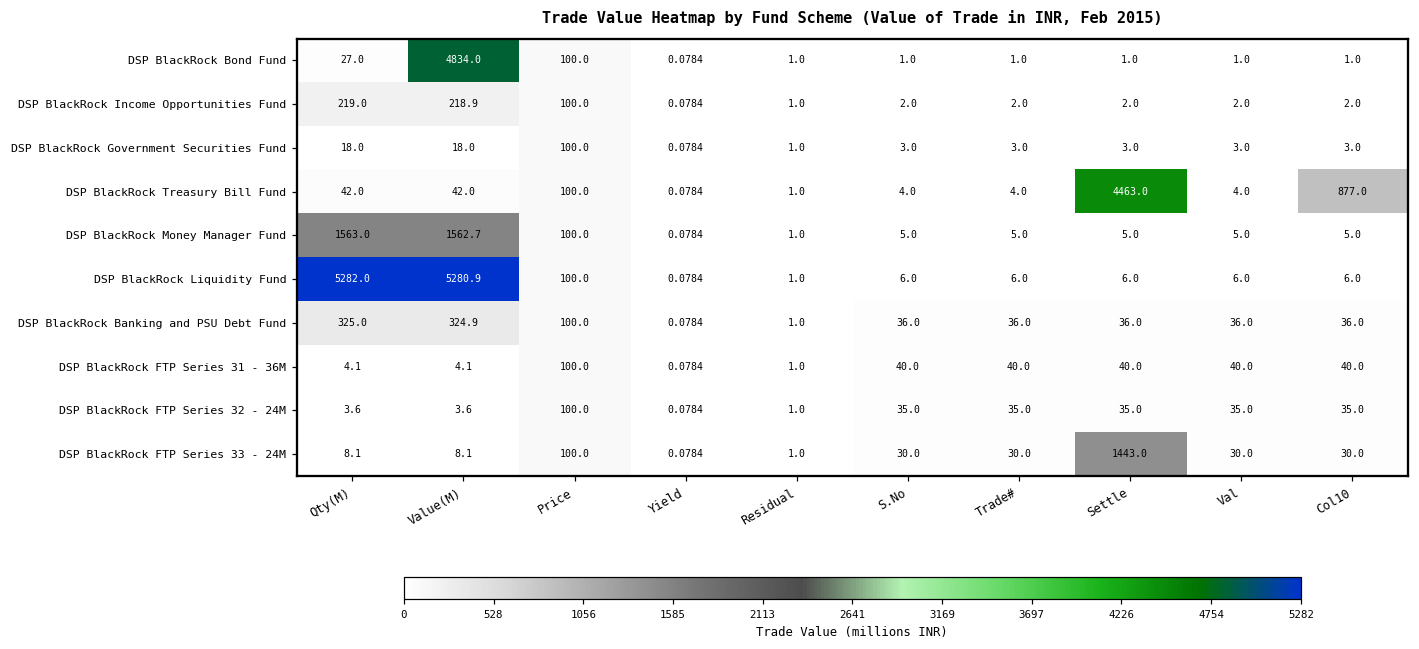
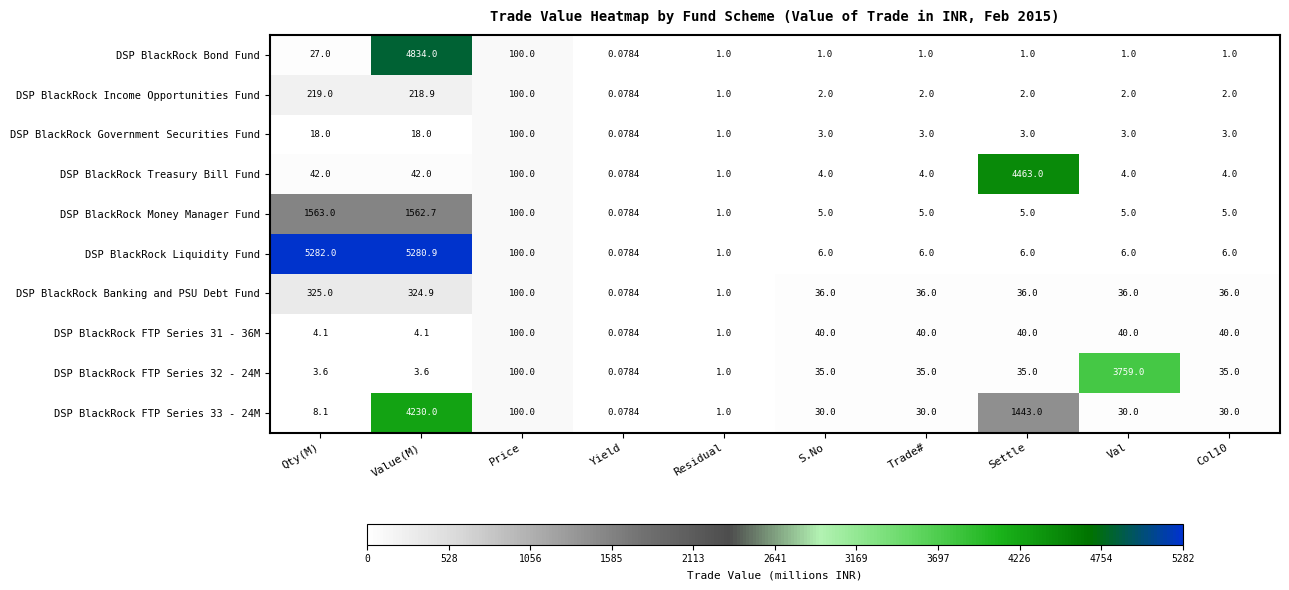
DSP BlackRock Treasury Bill Fund, Col10: 877.0 -> 4.0
DSP BlackRock FTP Series 32 - 24M, Val: 35.0 -> 3759.0
DSP BlackRock FTP Series 33 - 24M, Value(M): 8.1 -> 4230.0
